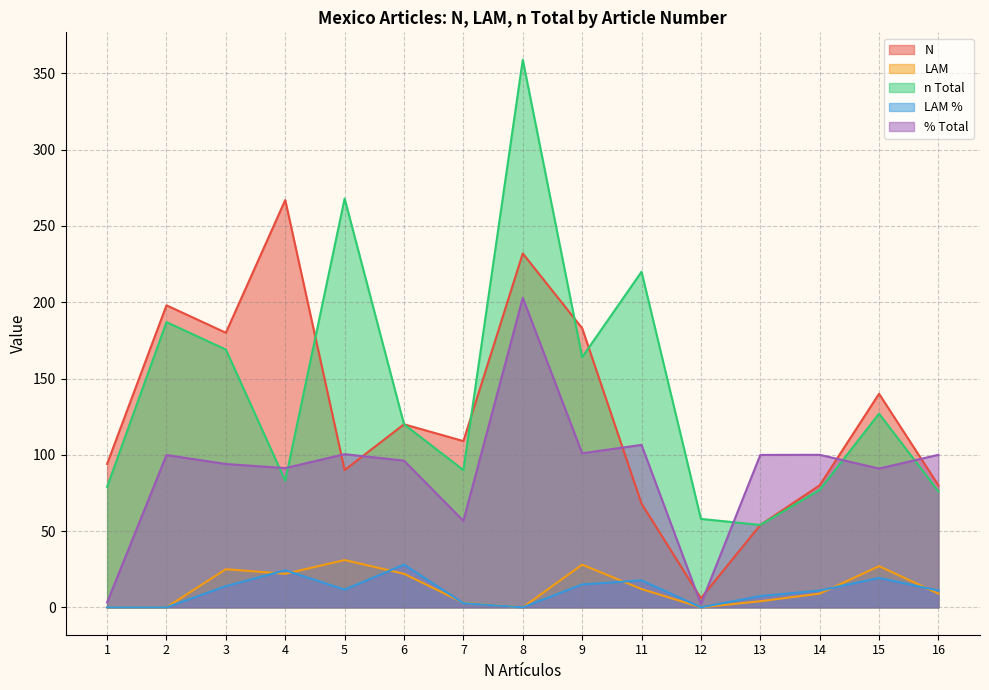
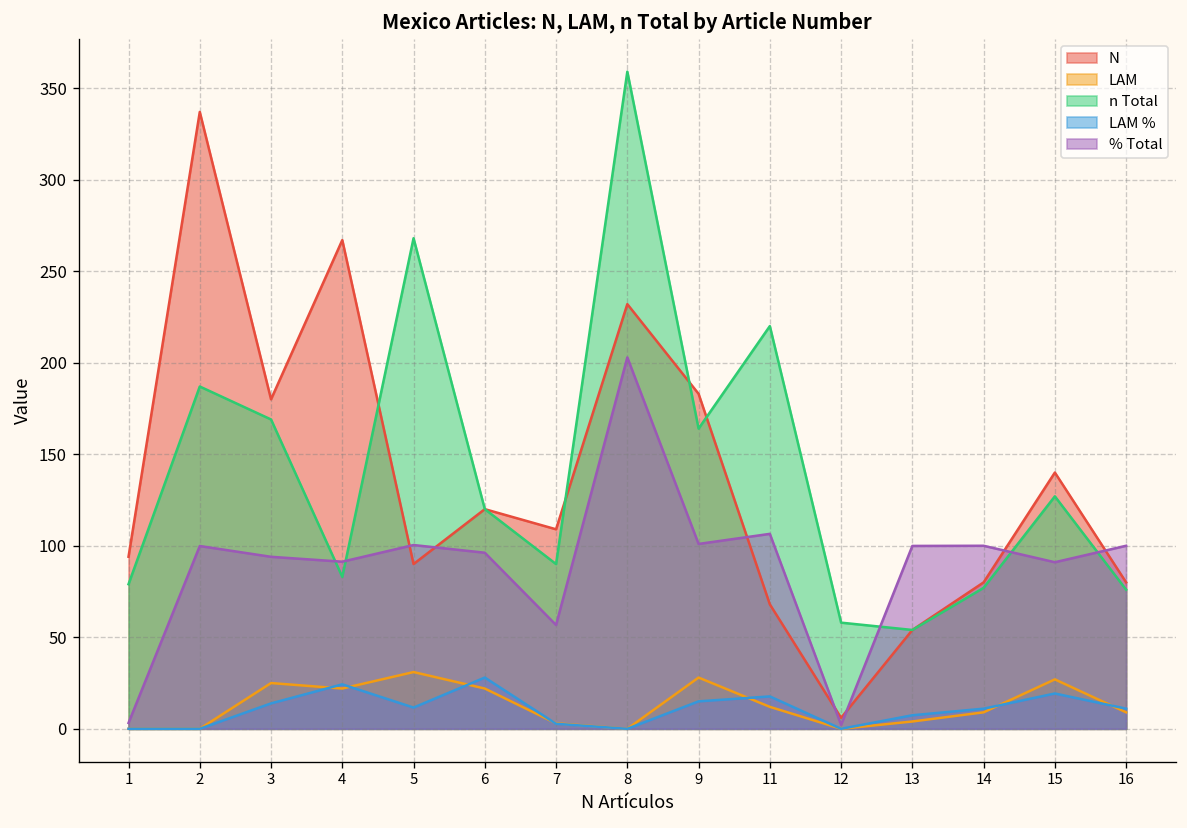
N, 2: 198 -> 337
